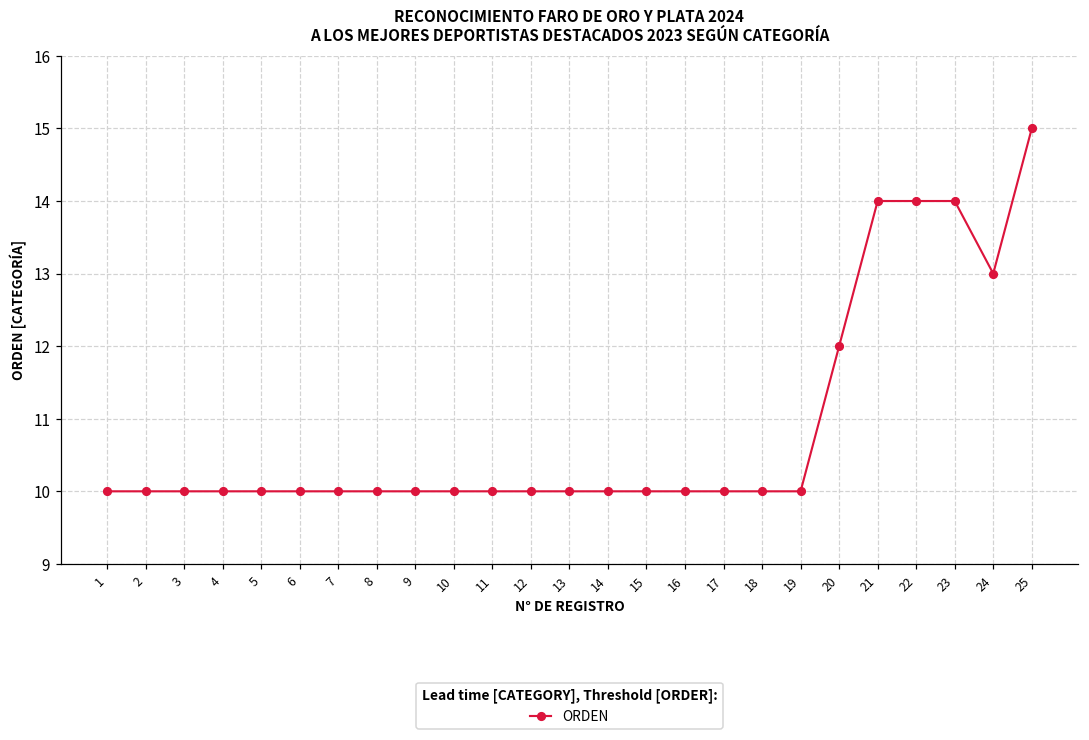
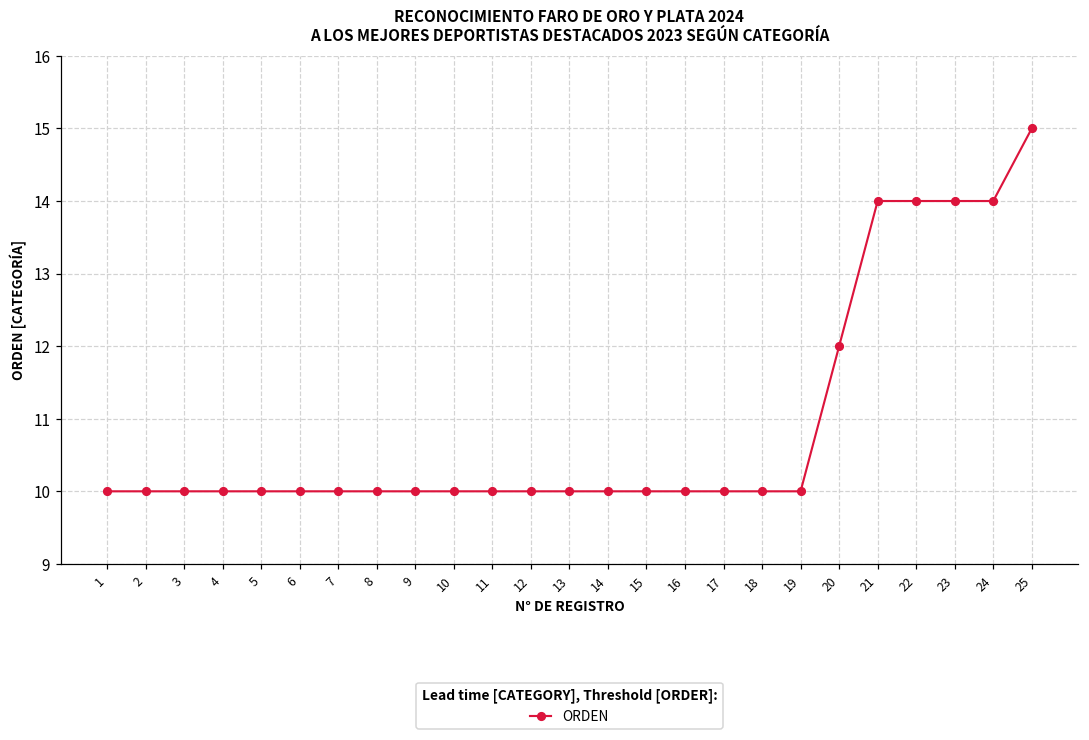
24: 13 -> 14
